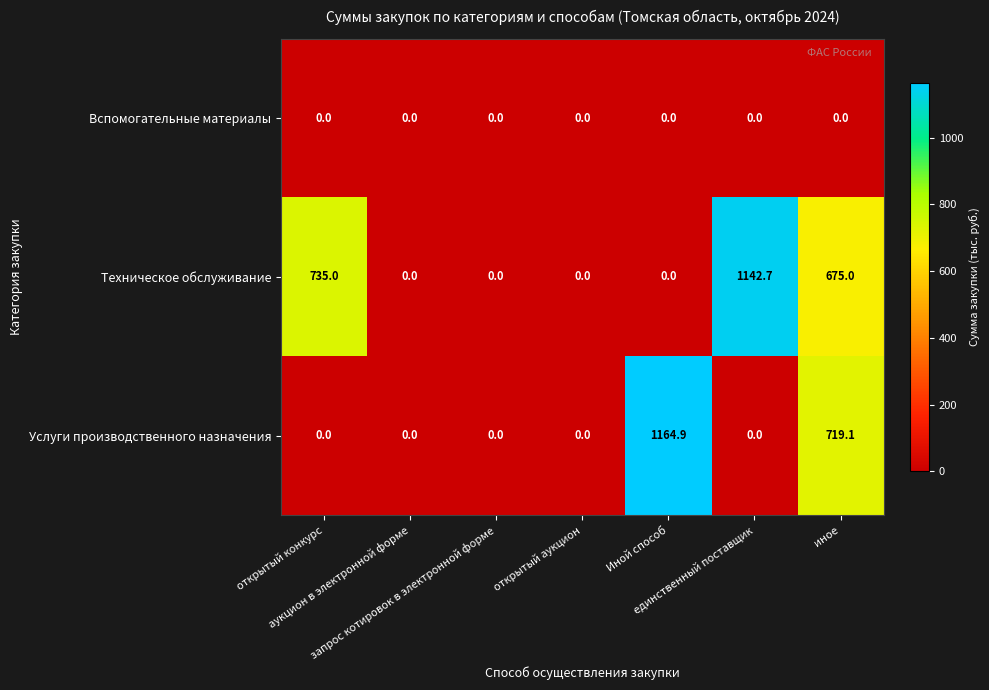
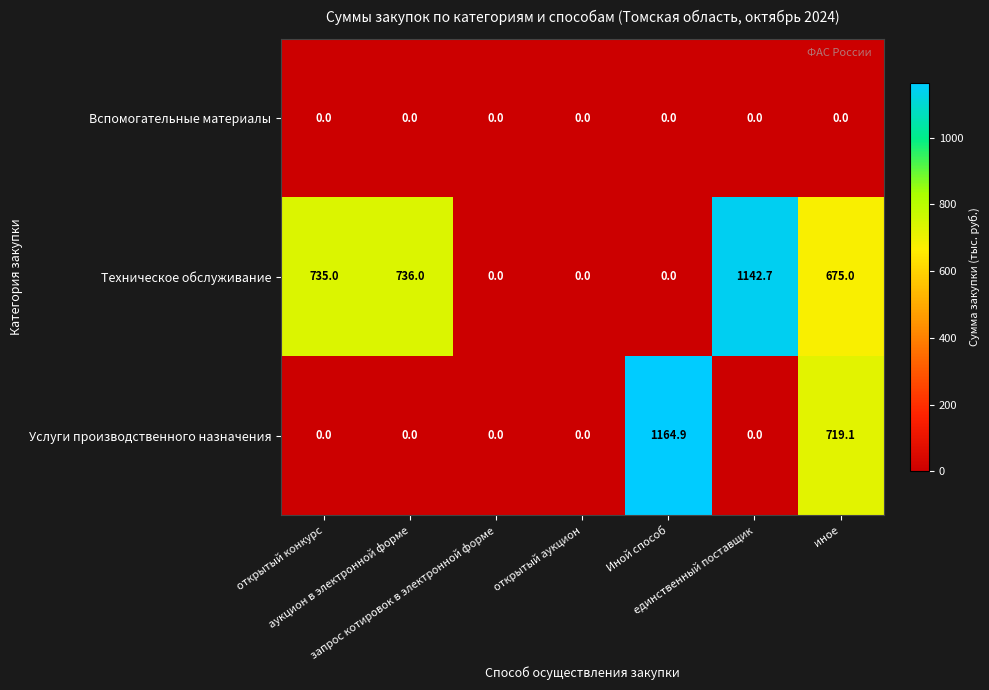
Техническое обслуживание, аукцион в электронной форме: 0.0 -> 736.0
